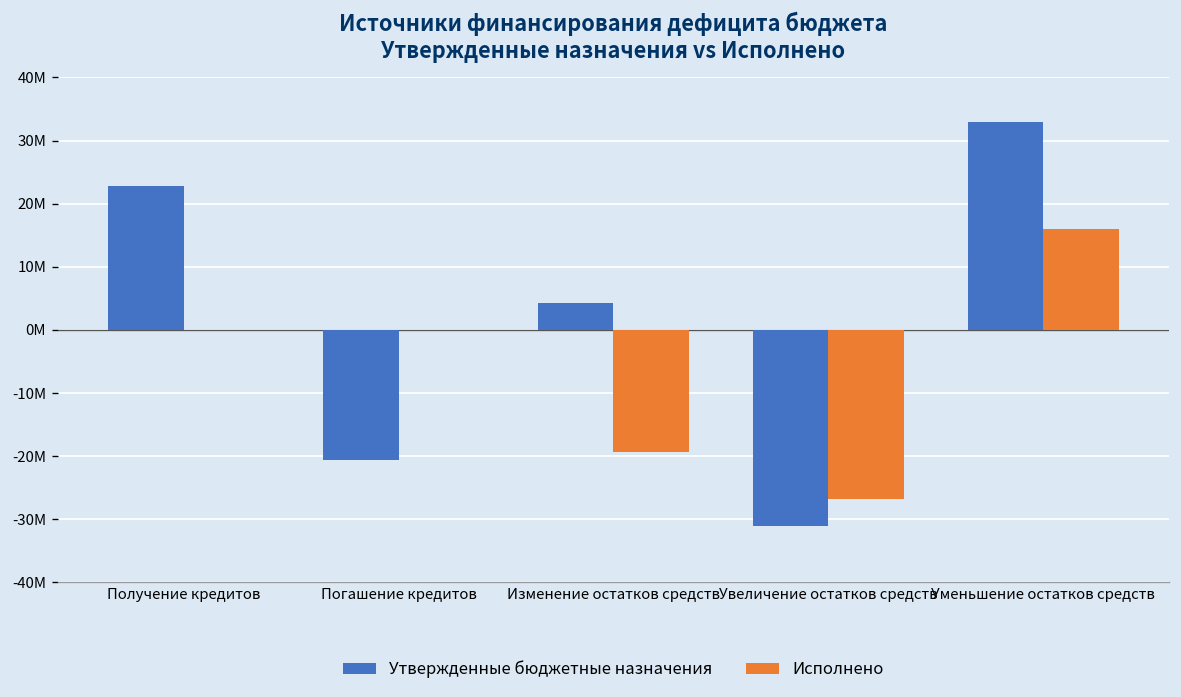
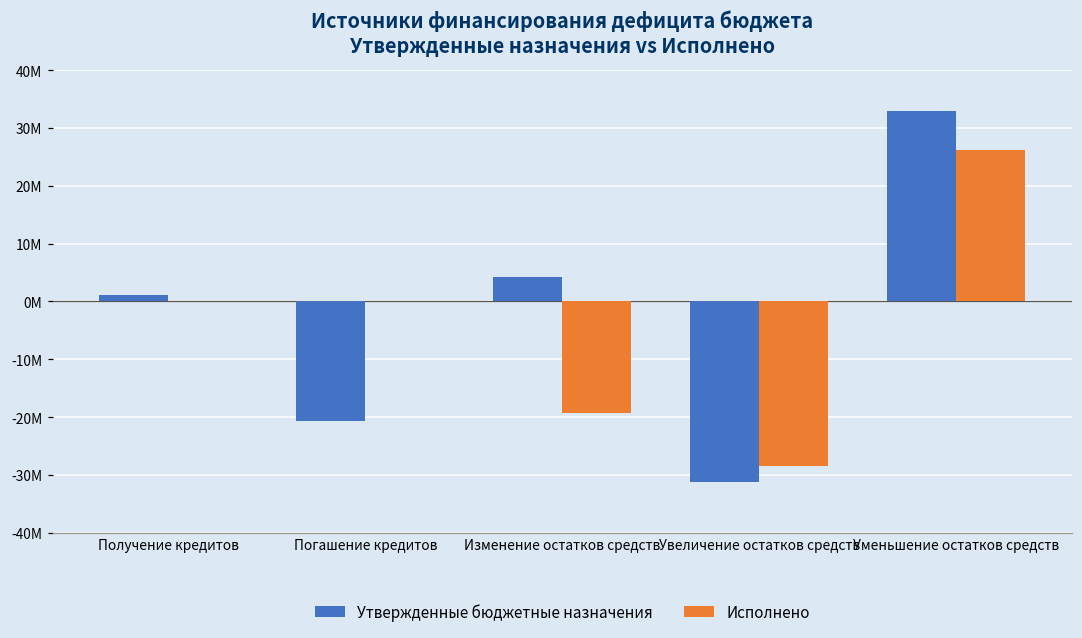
Утвержденные бюджетные назначения, Получение кредитов: 23000000 -> 1000000
Исполнено, Увеличение остатков средств: -27000000 -> -28000000
Исполнено, Уменьшение остатков средств: 16000000 -> 26000000
